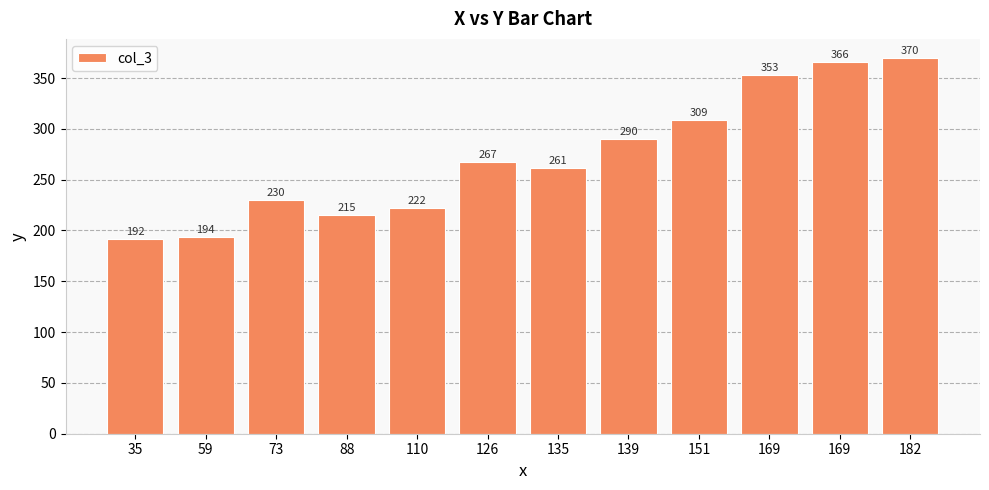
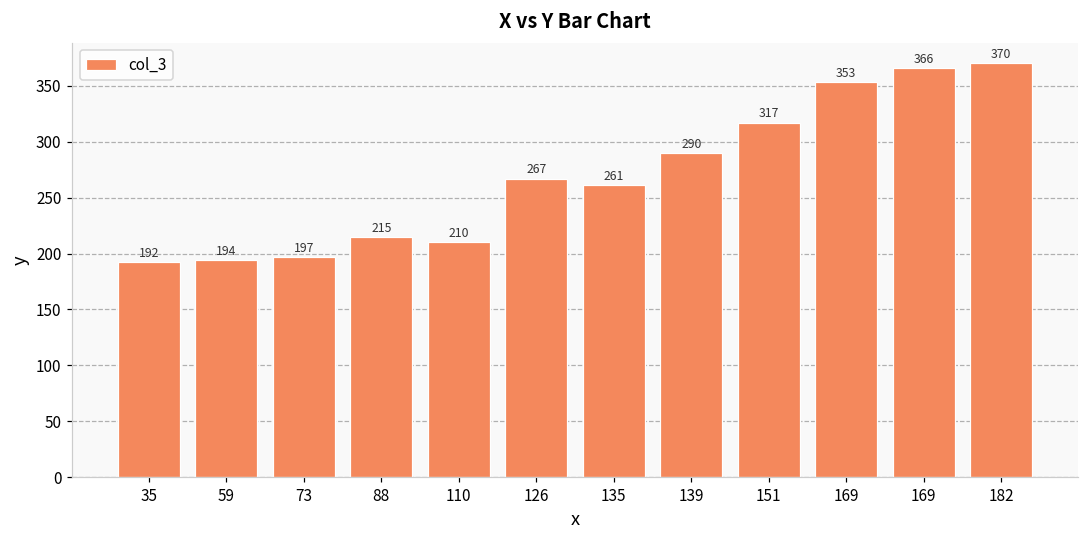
73: 230 -> 197
110: 222 -> 210
151: 309 -> 317
